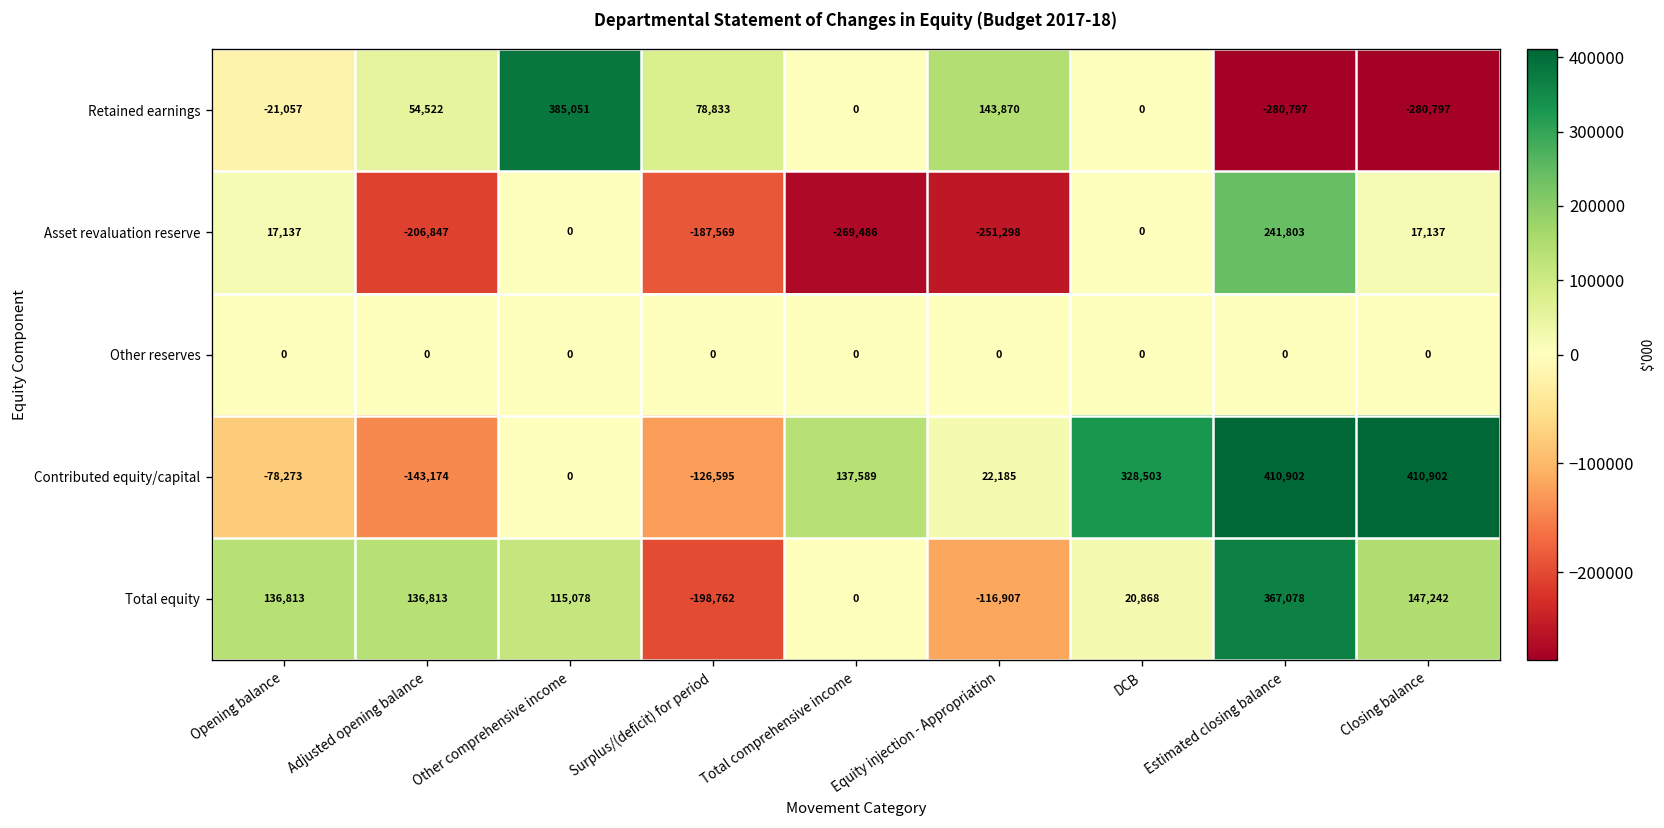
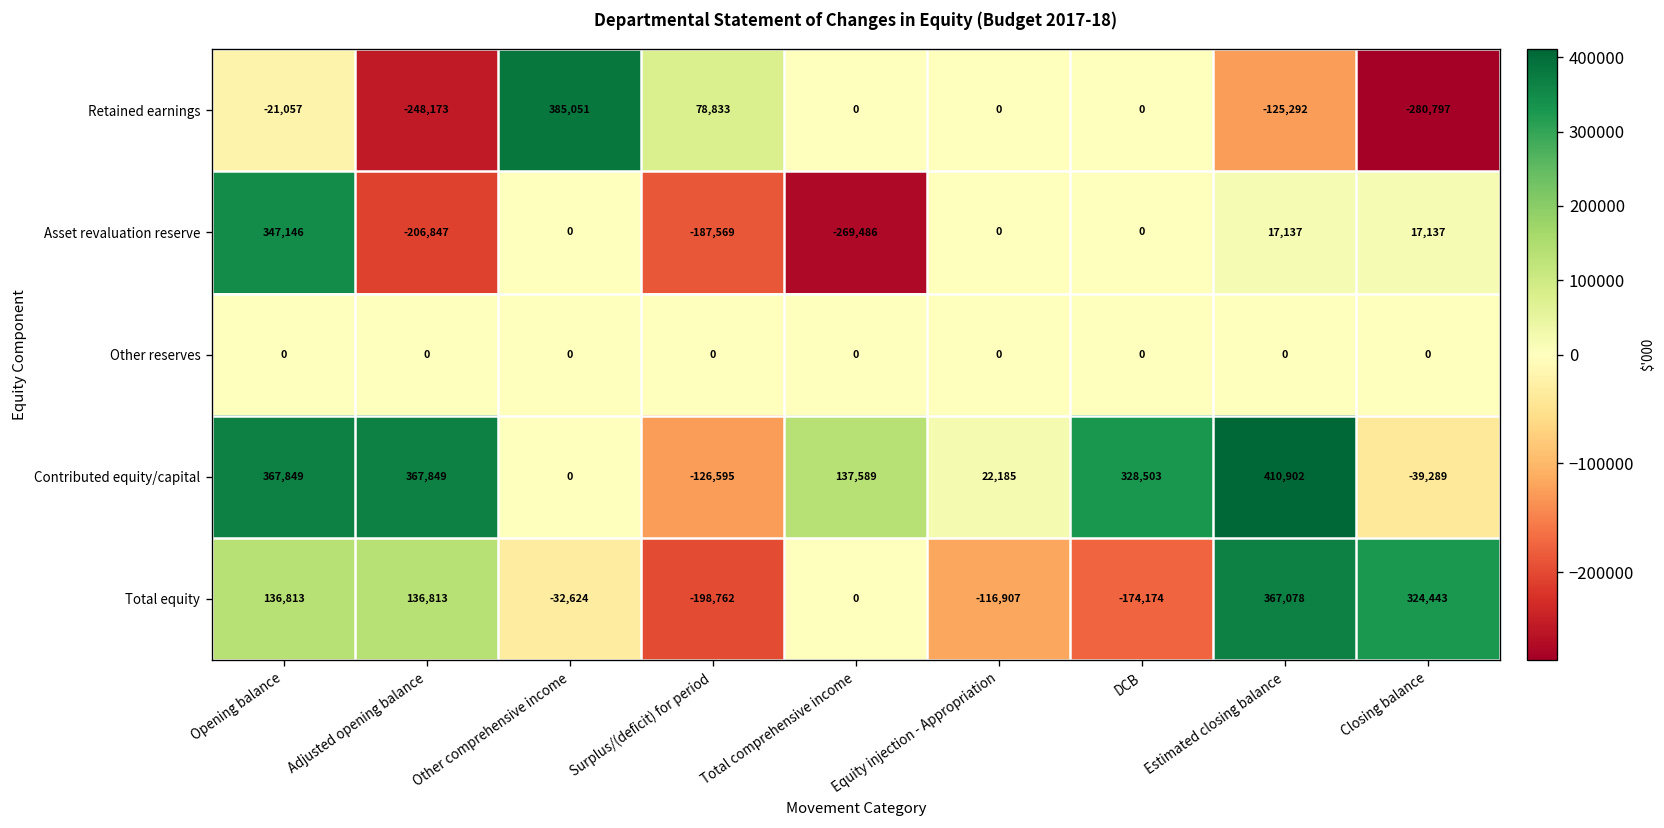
Retained earnings, Adjusted opening balance: 54,522 -> -248,173
Retained earnings, Equity injection - Appropriation: 143,870 -> 0
Retained earnings, Estimated closing balance: -280,797 -> -125,292
Asset revaluation reserve, Opening balance: 17,137 -> 347,146
Asset revaluation reserve, Equity injection - Appropriation: -251,298 -> 0
Asset revaluation reserve, Estimated closing balance: 241,803 -> 17,137
Contributed equity/capital, Opening balance: -78,273 -> 367,849
Contributed equity/capital, Adjusted opening balance: -143,174 -> 367,849
Contributed equity/capital, Closing balance: 410,902 -> -39,289
Total equity, Other comprehensive income: 115,078 -> -32,624
Total equity, DCB: 20,868 -> -174,174
Total equity, Closing balance: 147,242 -> 324,443
